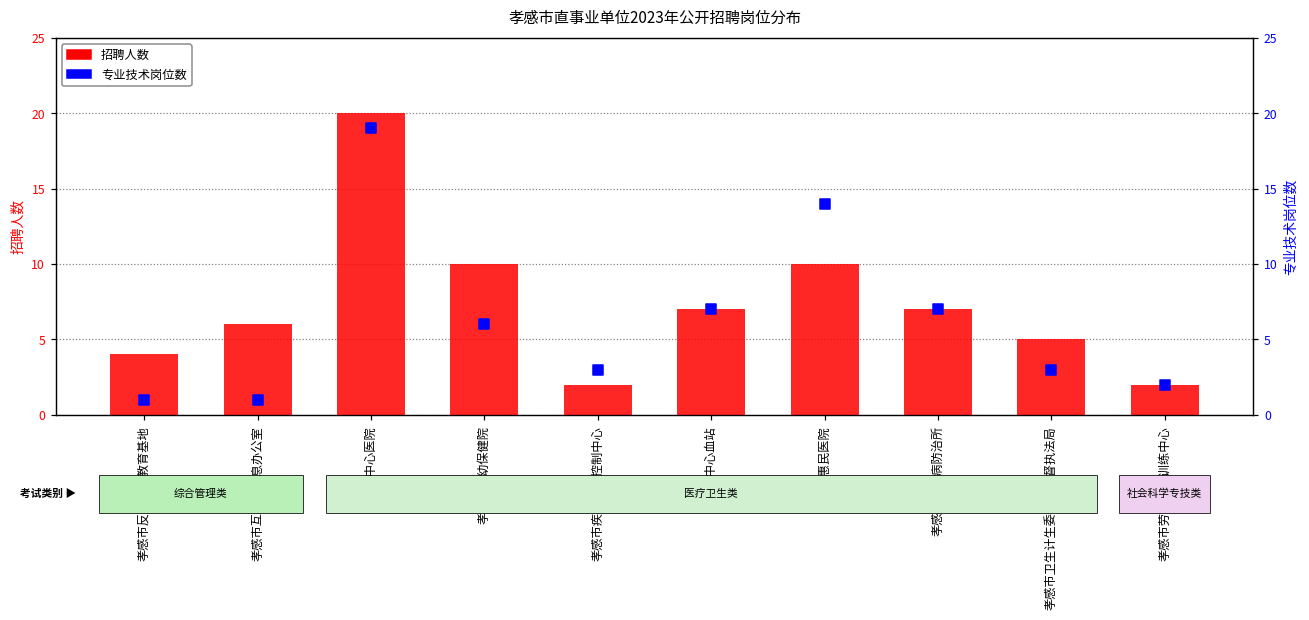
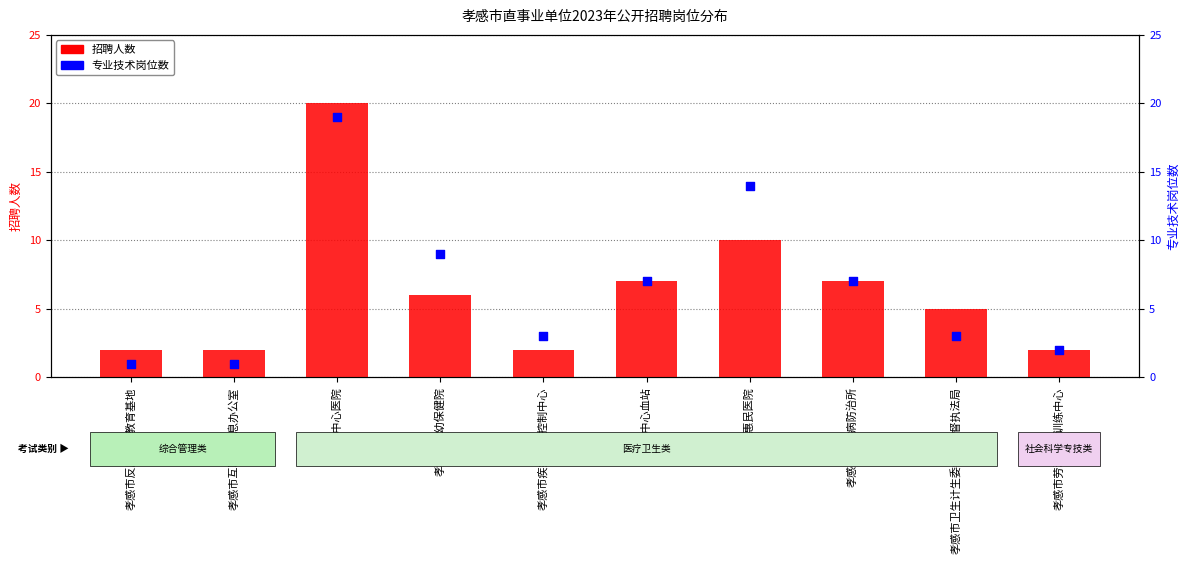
招聘人数, 孝感市反腐倡廉教育基地: 4 -> 2
招聘人数, 孝感市互联网信息办公室: 6 -> 2
招聘人数, 孝感市妇幼保健院: 10 -> 6
专业技术岗位数, 孝感市妇幼保健院: 6 -> 9
